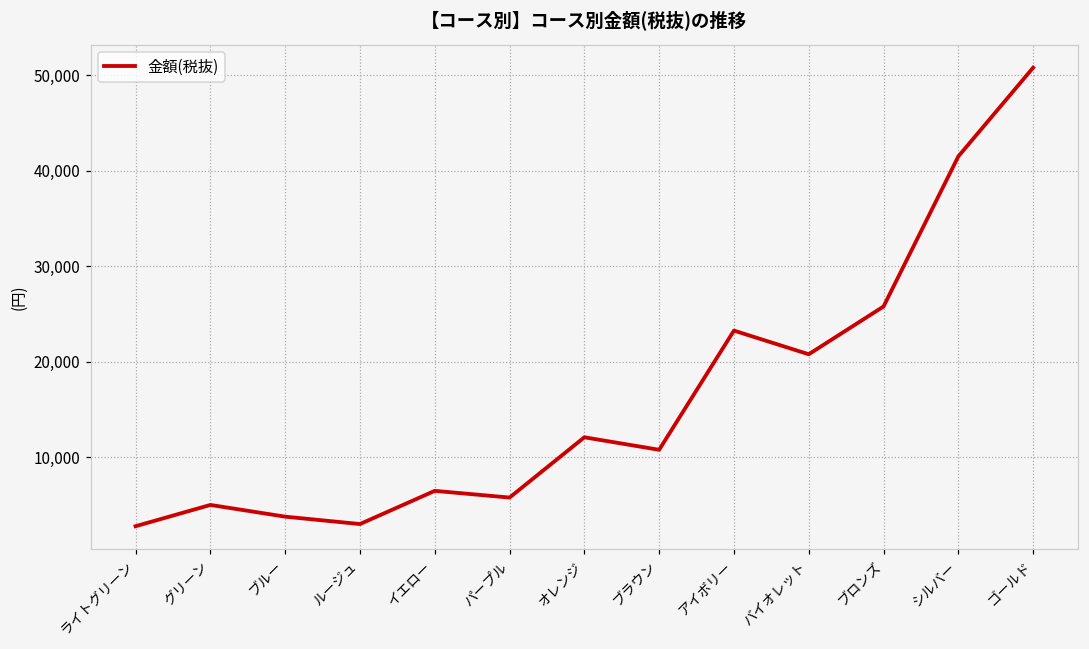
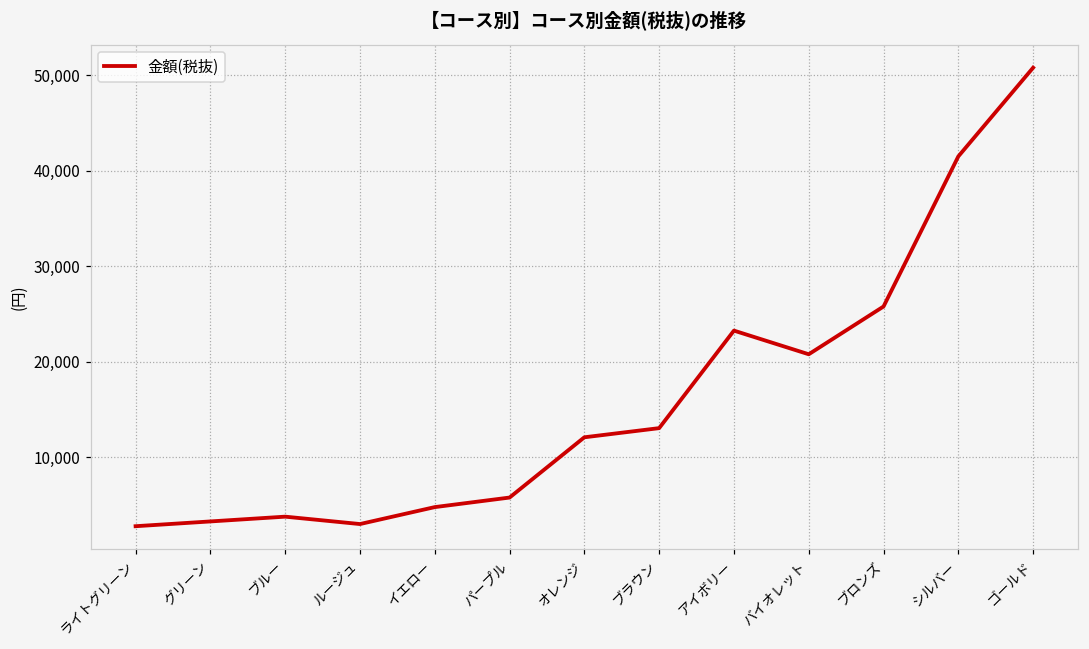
グリーン: 5,000 -> 3,000
イエロー: 7,000 -> 5,000
ブラウン: 11,000 -> 13,000
